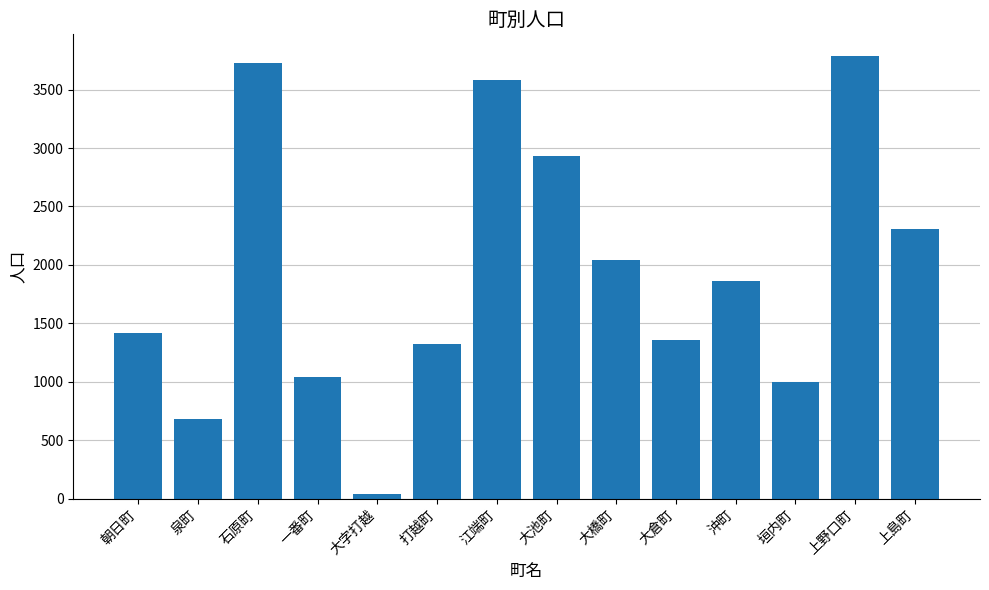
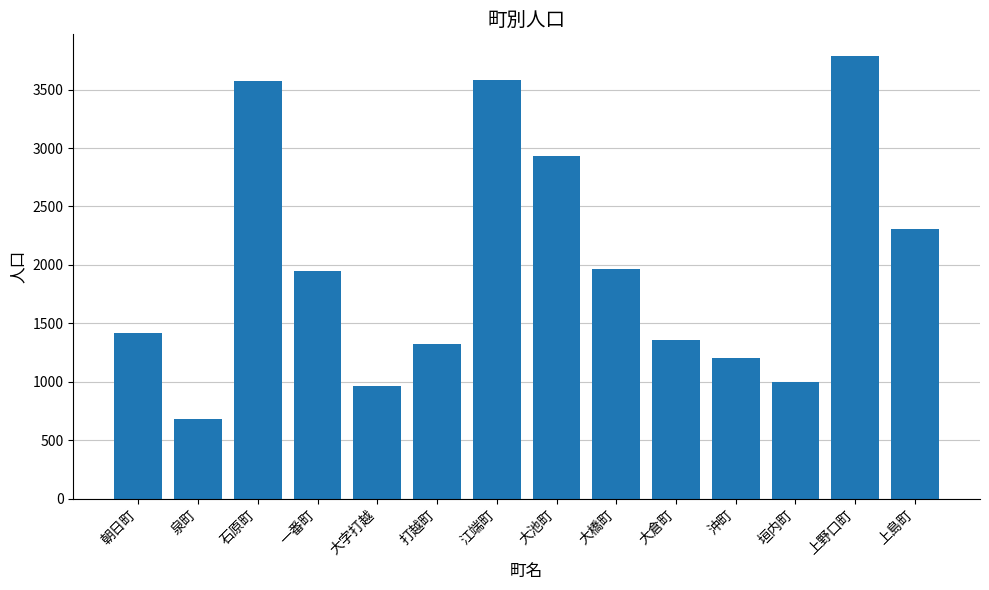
石原町: 3730 -> 3580
一番町: 1040 -> 1940
大字打越: 40 -> 970
大橋町: 2050 -> 1970
沖町: 1860 -> 1210
